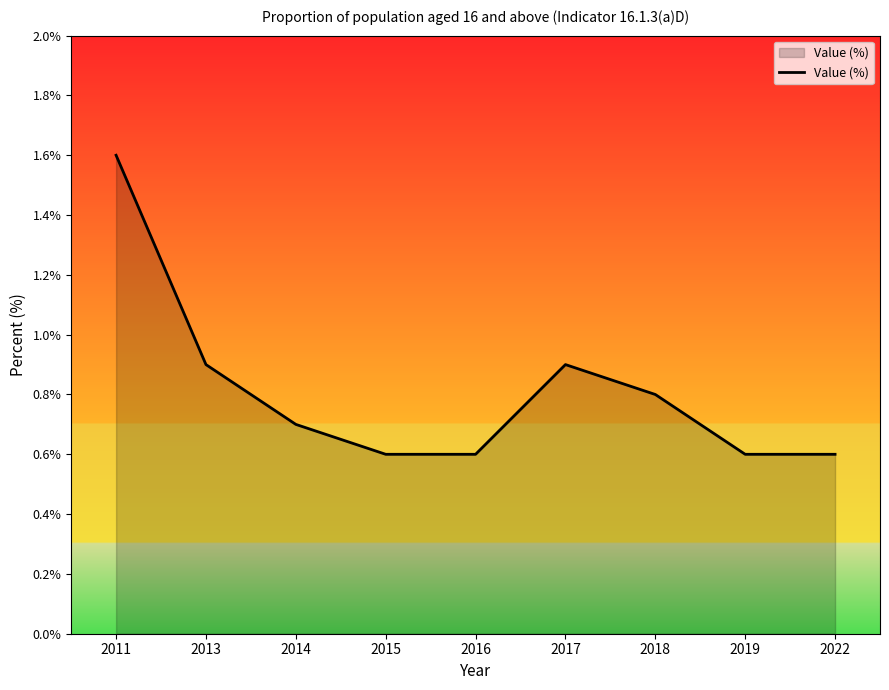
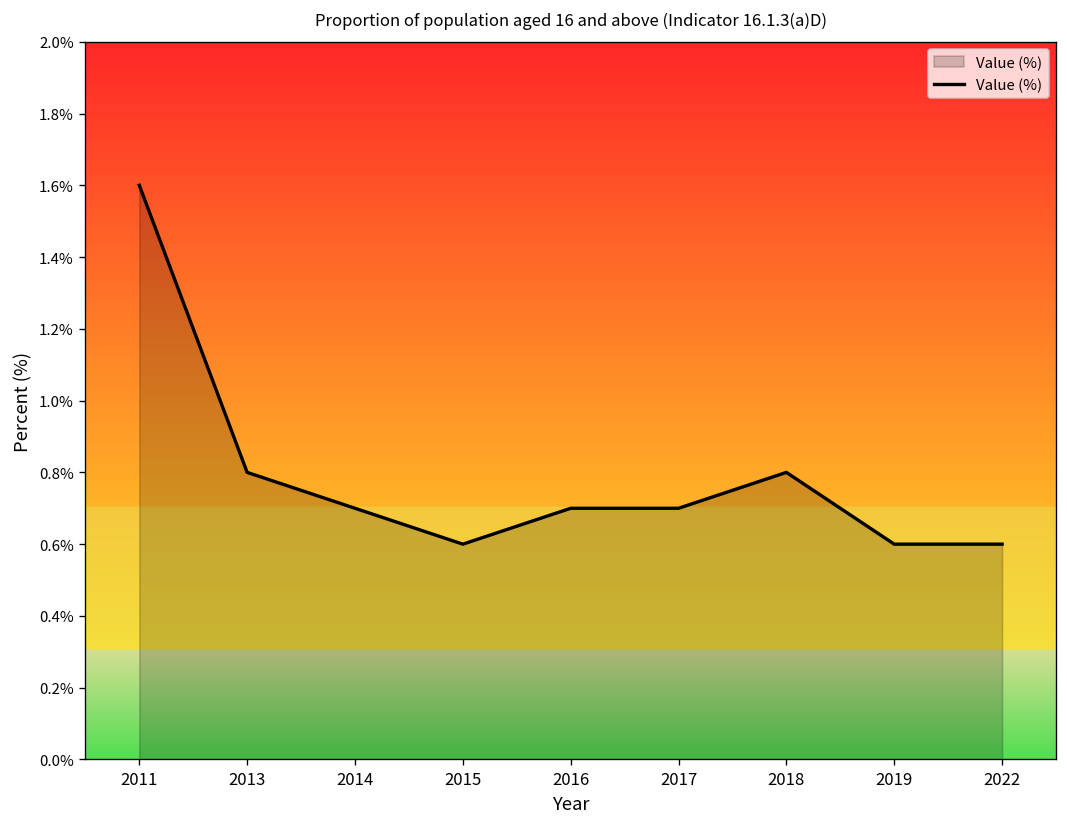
2013: 0.9% -> 0.8%
2016: 0.6% -> 0.7%
2017: 0.9% -> 0.7%
